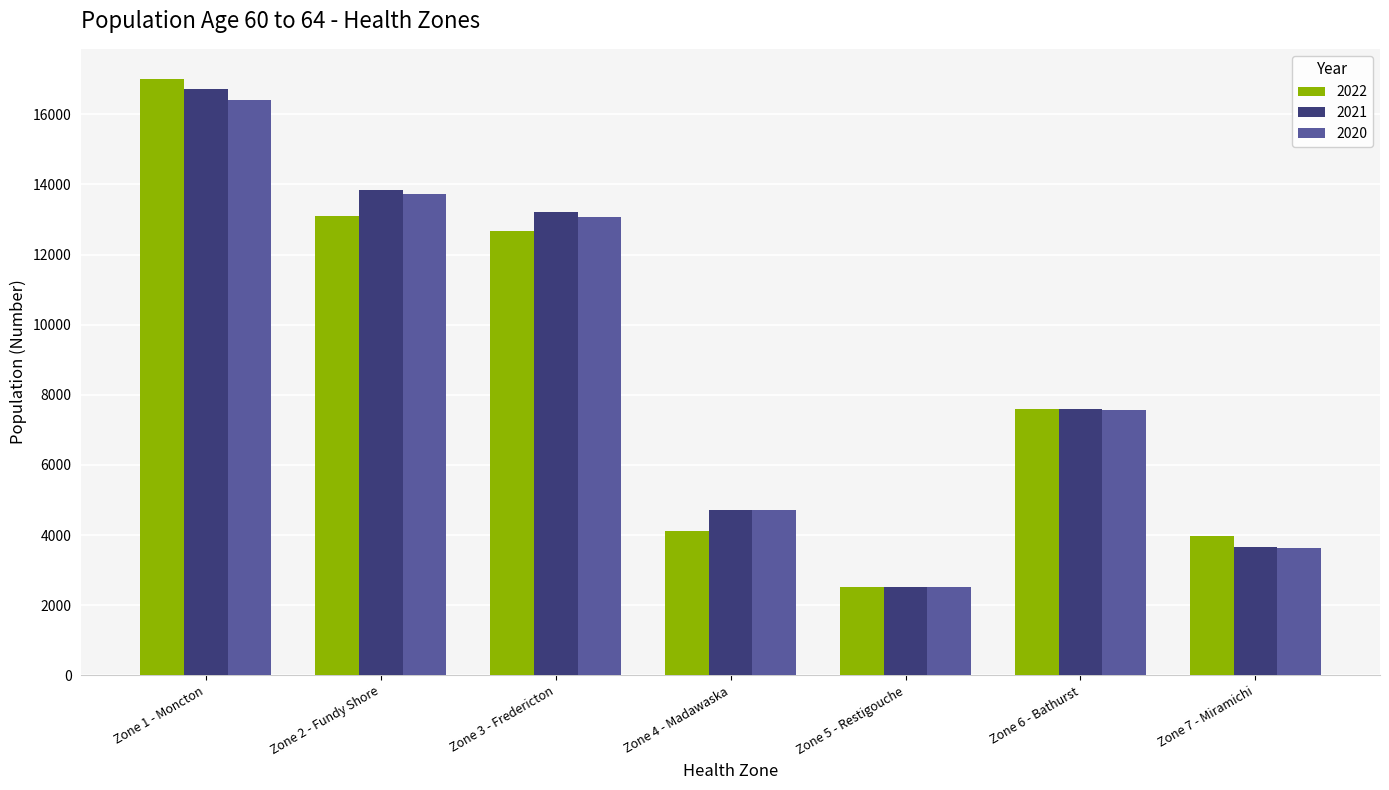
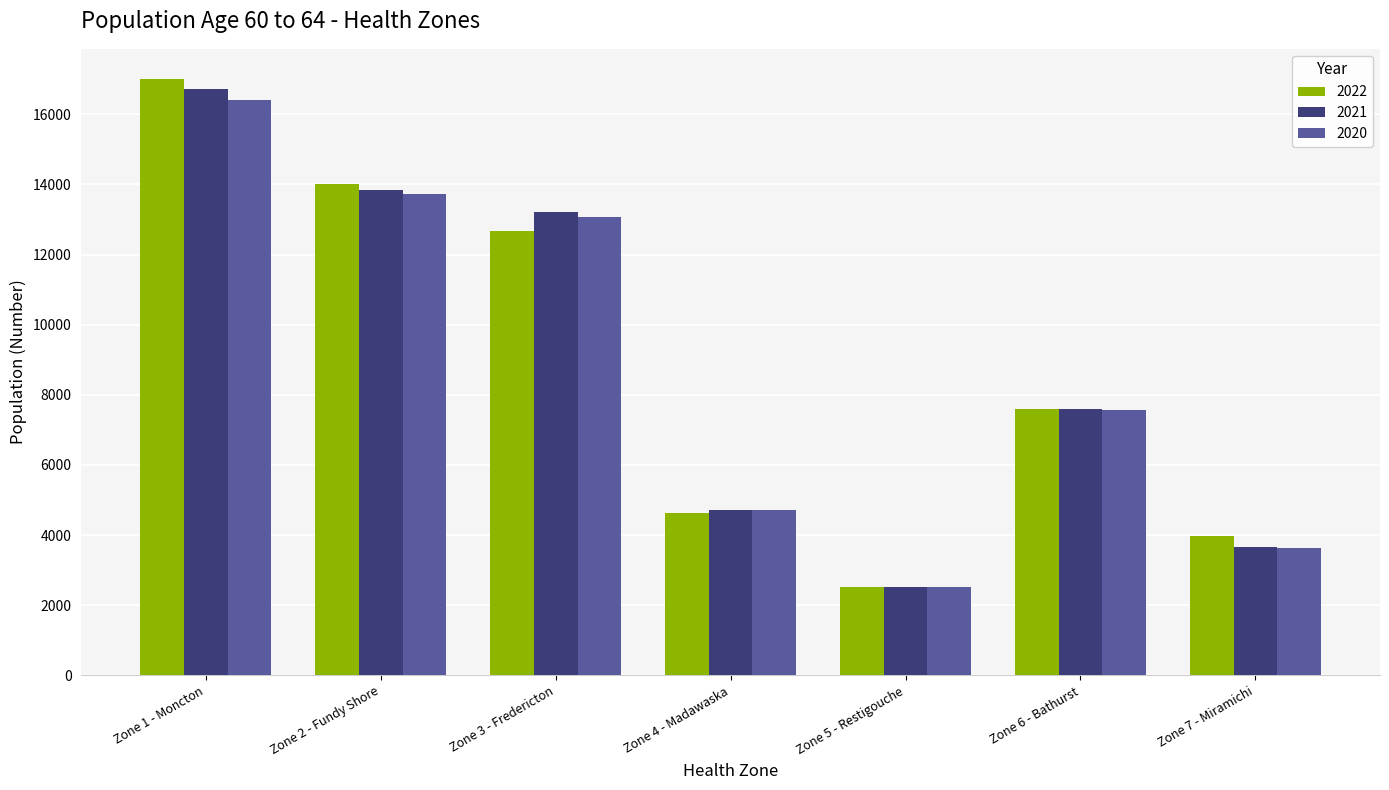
2022, Zone 2 - Fundy Shore: 13100 -> 14000
2022, Zone 4 - Madawaska: 4100 -> 4600
